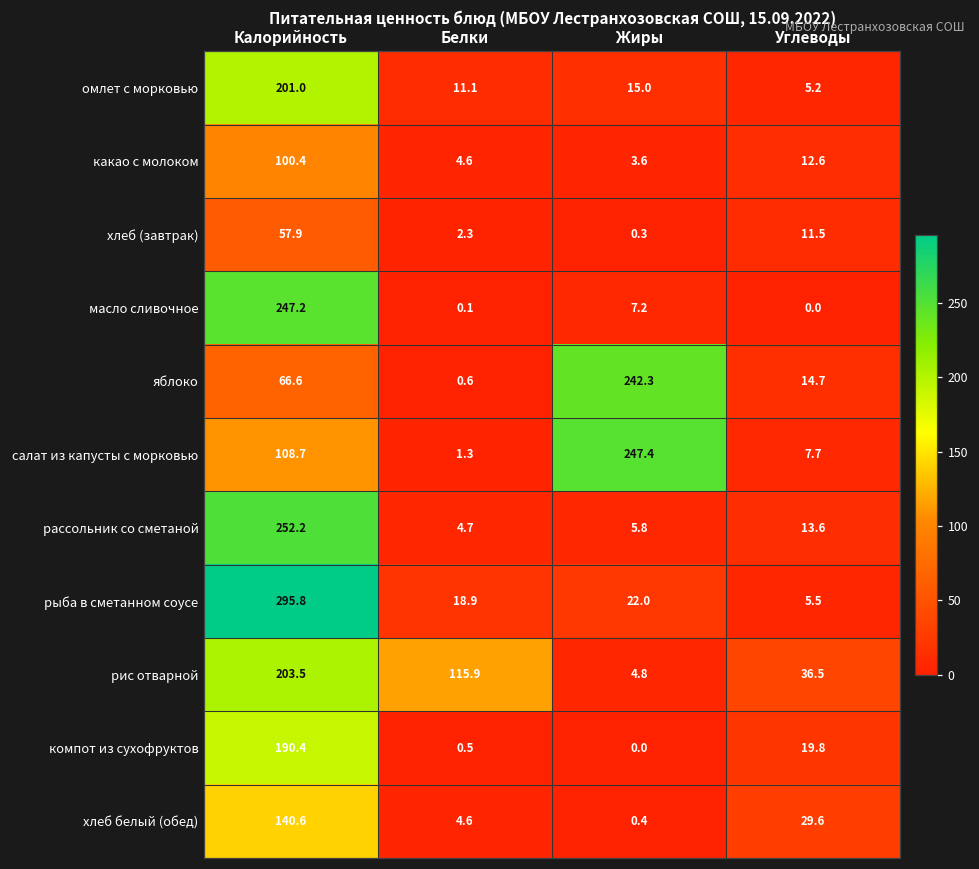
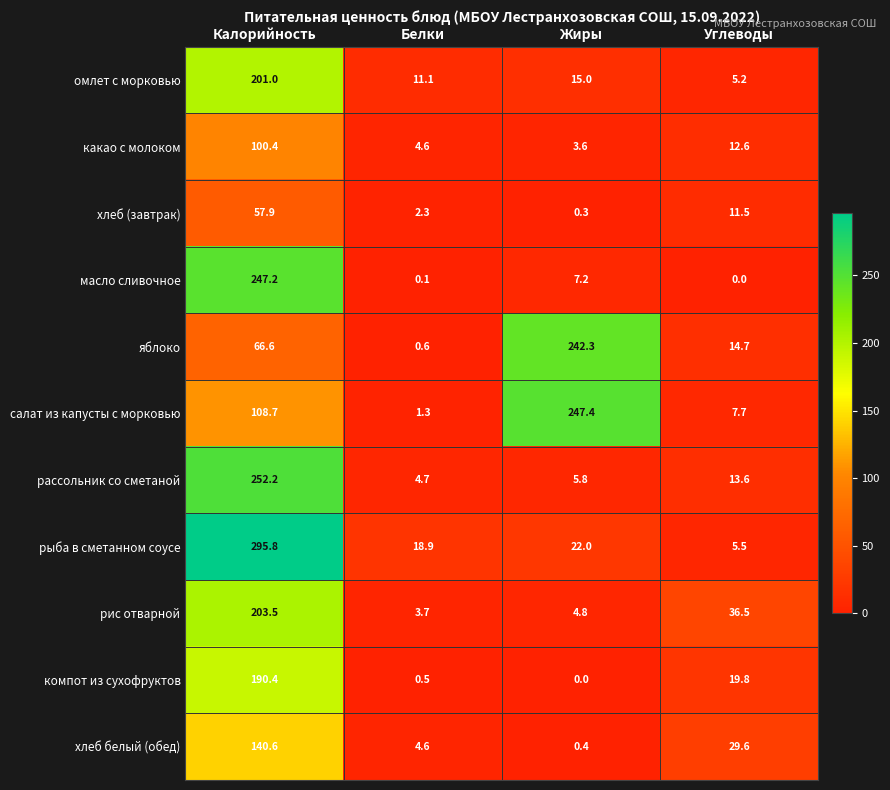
рис отварной, Белки: 115.9 -> 3.7
